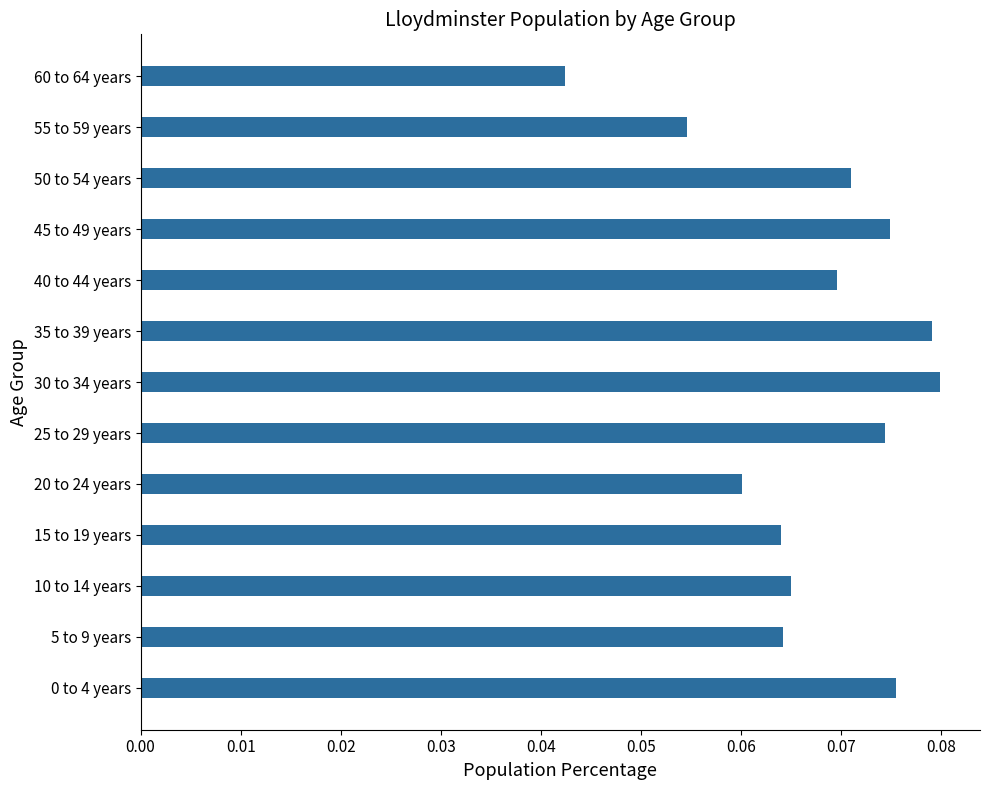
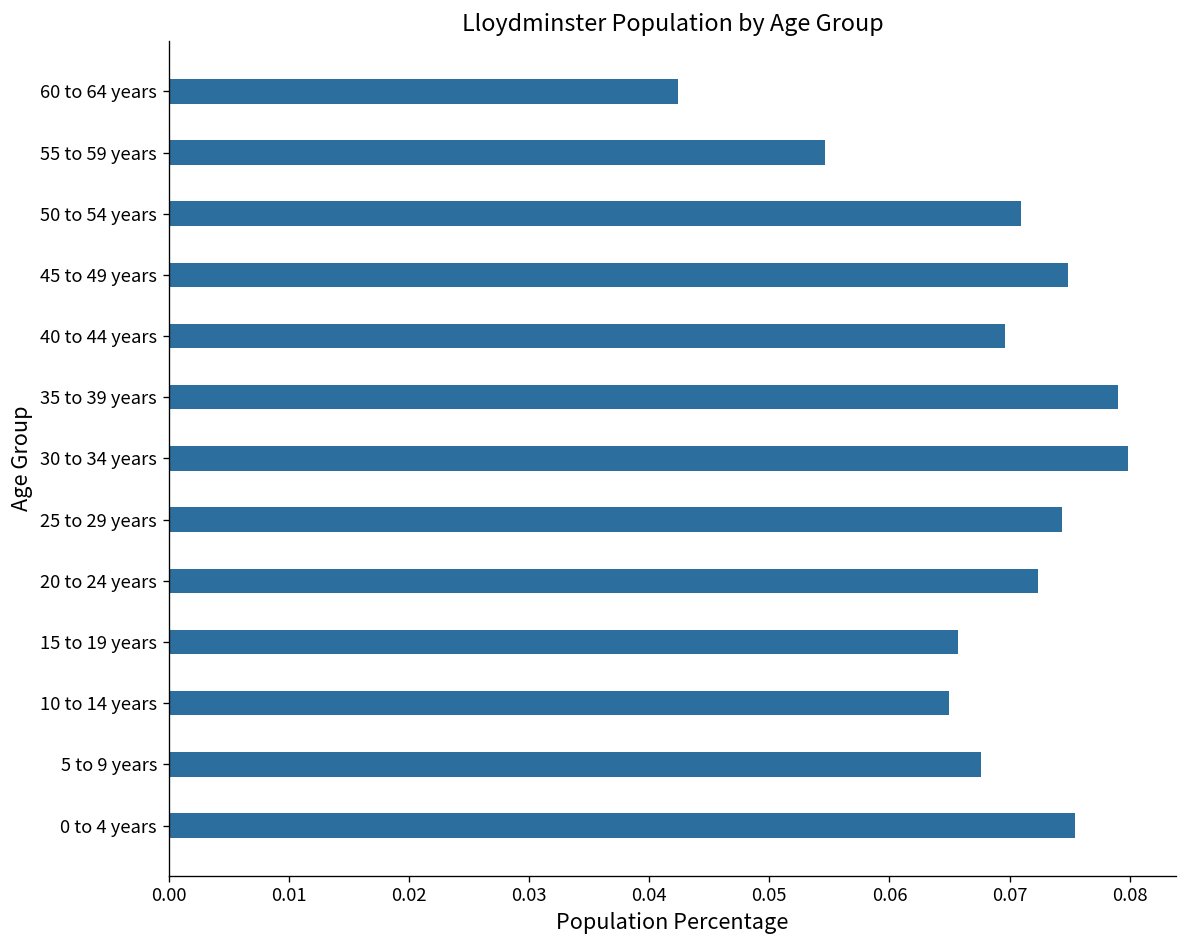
20 to 24 years: 0.0601 -> 0.0724
15 to 19 years: 0.0640 -> 0.0657
5 to 9 years: 0.0642 -> 0.0677
